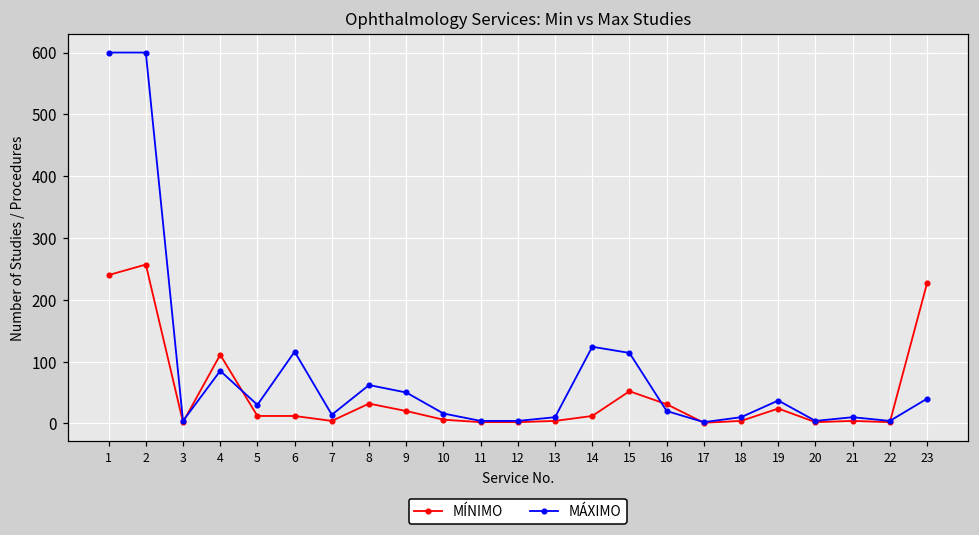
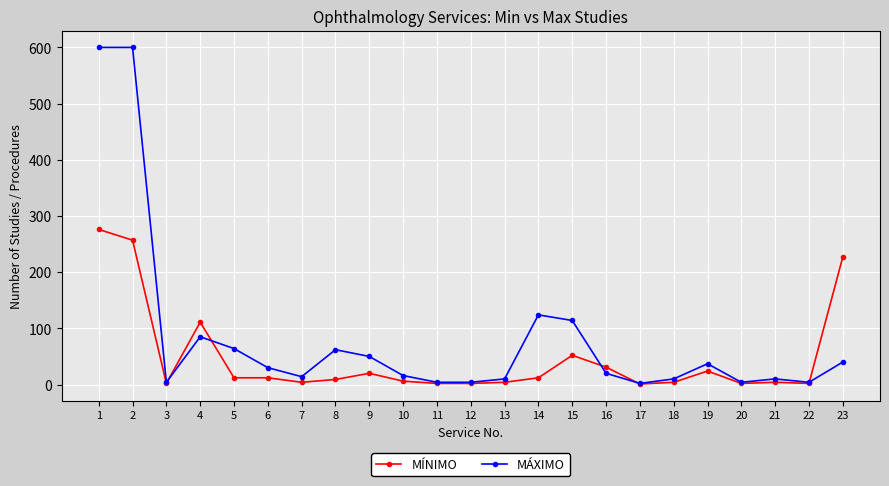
MÍNIMO, 1: 240 -> 280
MÁXIMO, 5: 30 -> 60
MÁXIMO, 6: 120 -> 30
MÍNIMO, 8: 30 -> 10
